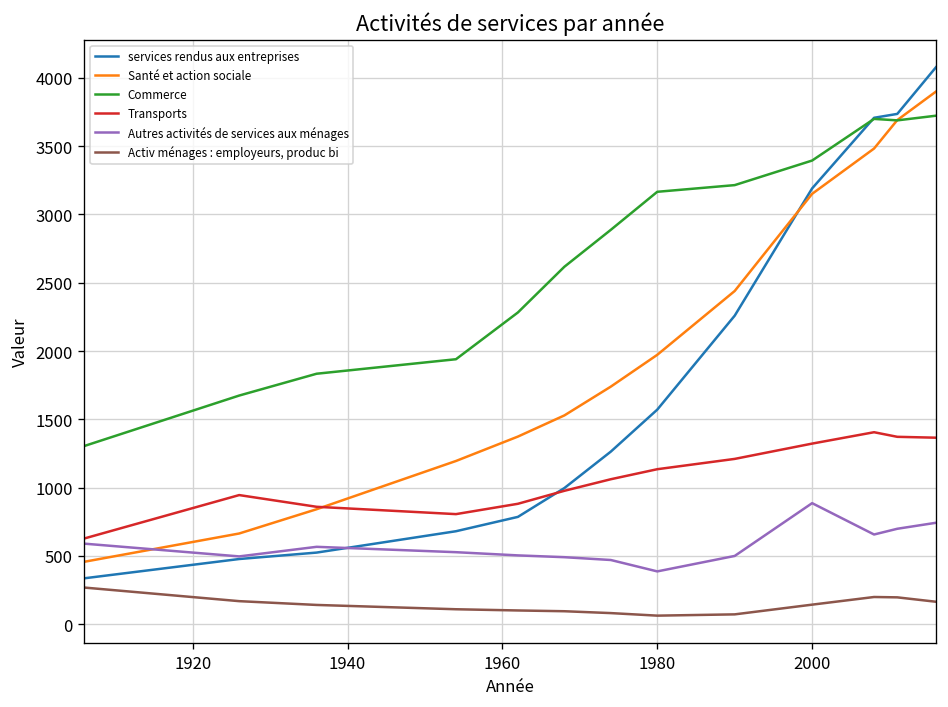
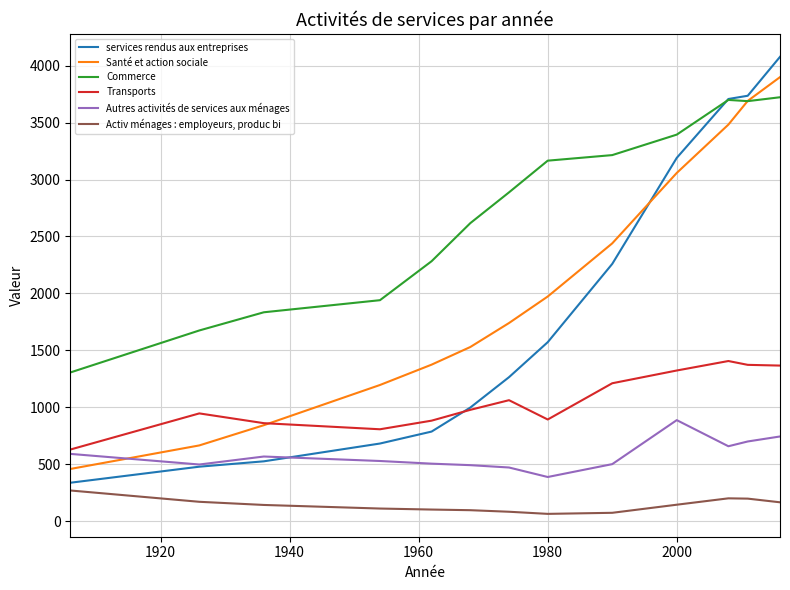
Transports, 1980: 1140 -> 890
Santé et action sociale, 2000: 3150 -> 3060
